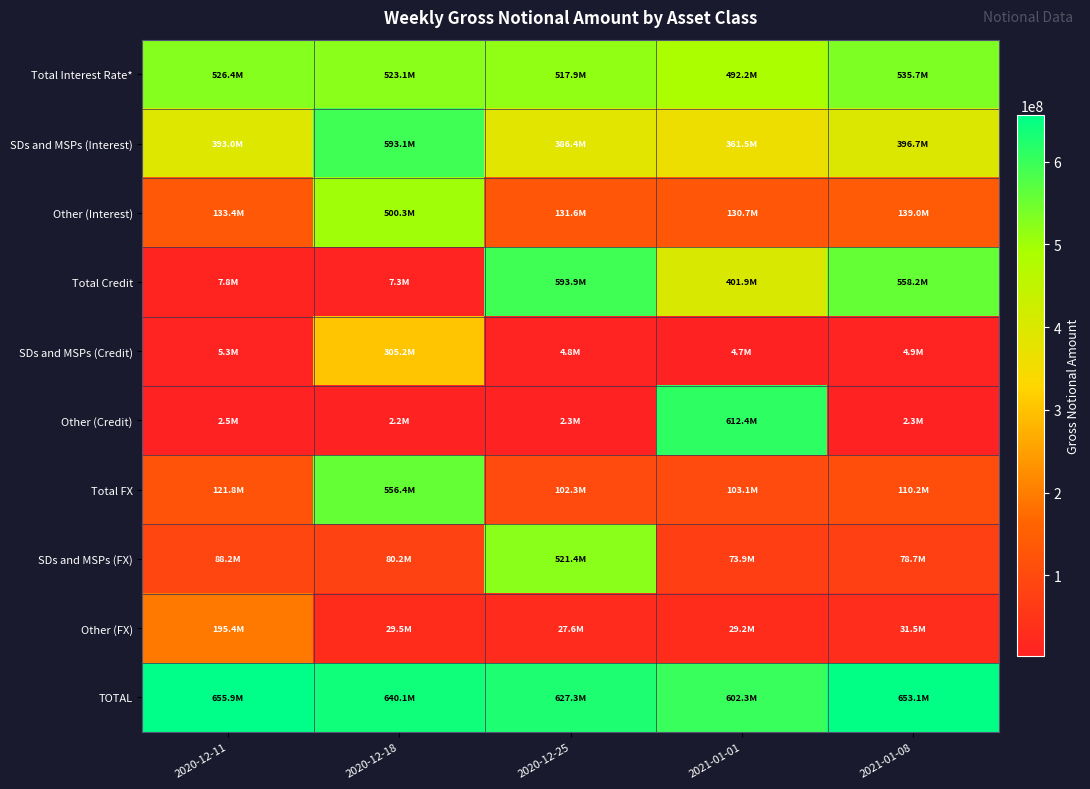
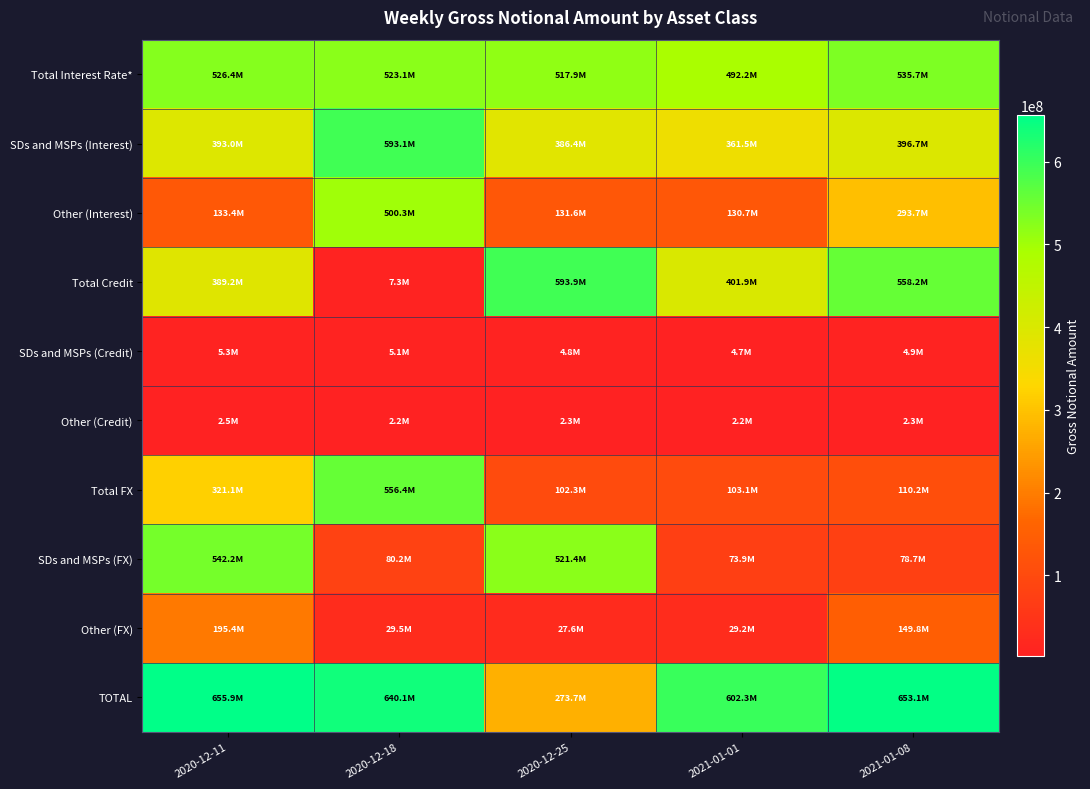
Other (Interest), 2021-01-08: 139.0M -> 293.7M
Total Credit, 2020-12-11: 7.8M -> 389.2M
SDs and MSPs (Credit), 2020-12-18: 305.2M -> 5.1M
Other (Credit), 2021-01-01: 612.4M -> 2.2M
Total FX, 2020-12-11: 121.8M -> 321.1M
SDs and MSPs (FX), 2020-12-11: 88.2M -> 542.2M
Other (FX), 2021-01-08: 31.5M -> 149.8M
TOTAL, 2020-12-25: 627.3M -> 273.7M
